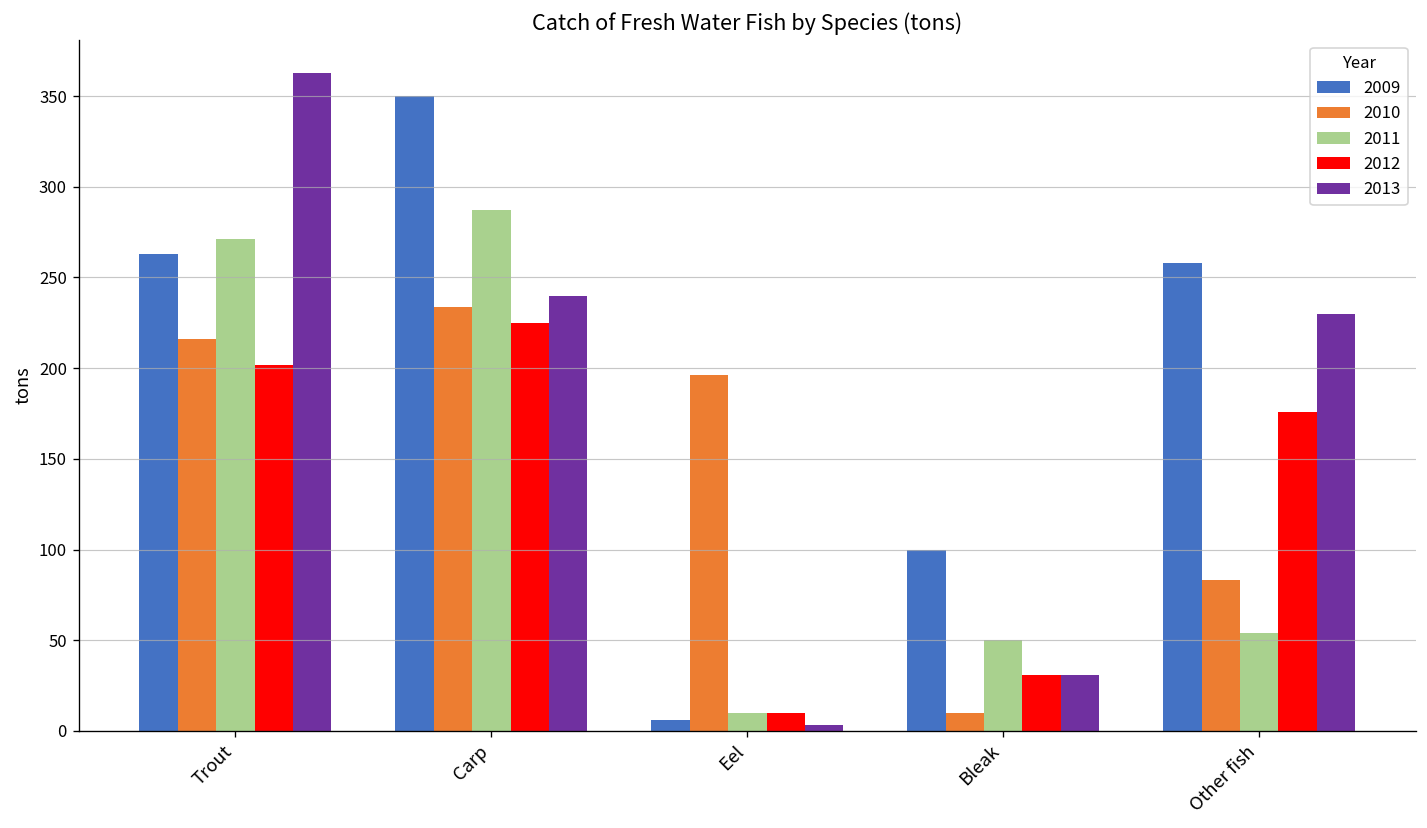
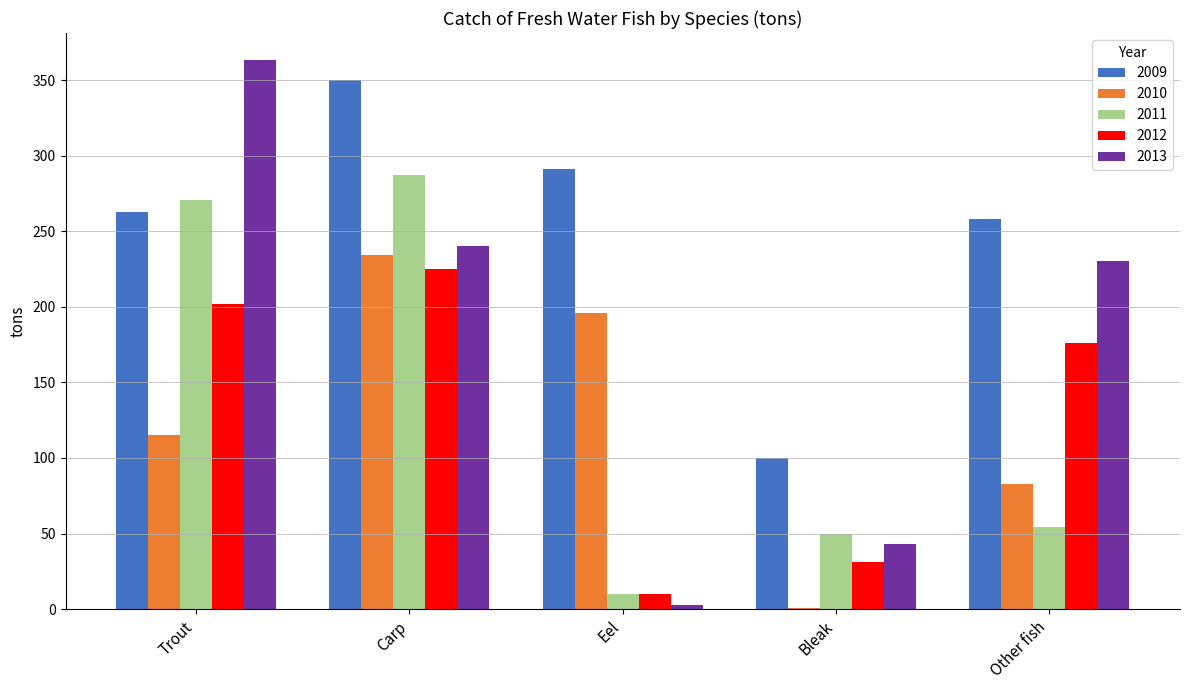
2010, Trout: 216 -> 115
2009, Eel: 6 -> 291
2010, Bleak: 10 -> 1
2013, Bleak: 31 -> 43
